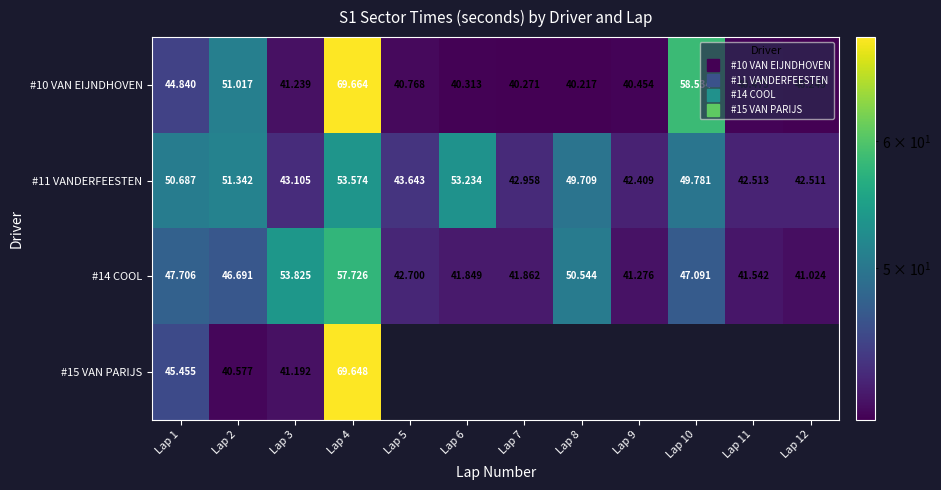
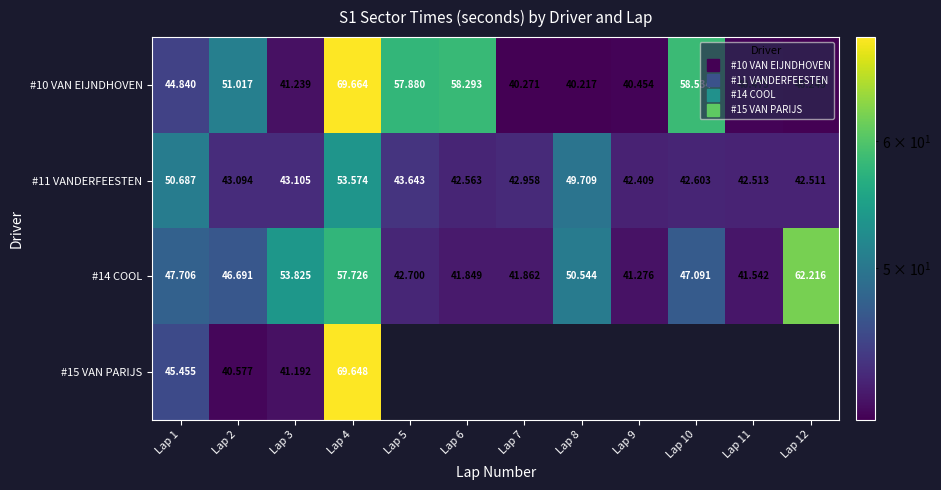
#10 VAN EIJNDHOVEN, Lap 5: 40.768 -> 57.880
#10 VAN EIJNDHOVEN, Lap 6: 40.313 -> 58.293
#11 VANDERFEESTEN, Lap 2: 51.342 -> 43.094
#11 VANDERFEESTEN, Lap 6: 53.234 -> 42.563
#11 VANDERFEESTEN, Lap 10: 49.781 -> 42.603
#14 COOL, Lap 12: 41.024 -> 62.216
